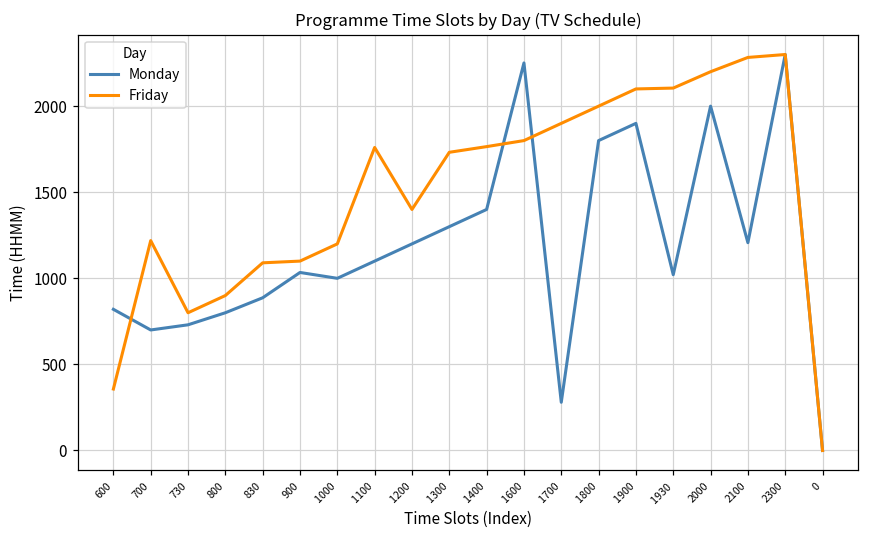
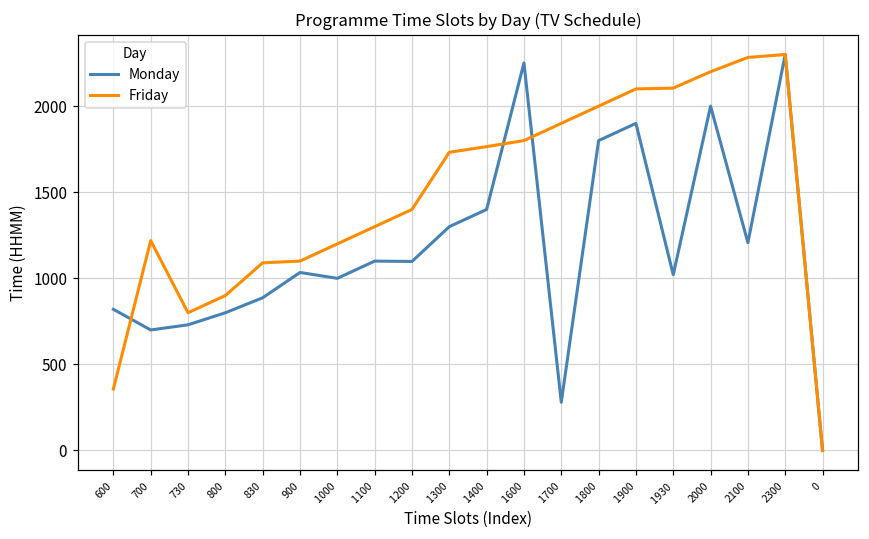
Friday, 1100: 1760 -> 1300
Monday, 1200: 1200 -> 1100
